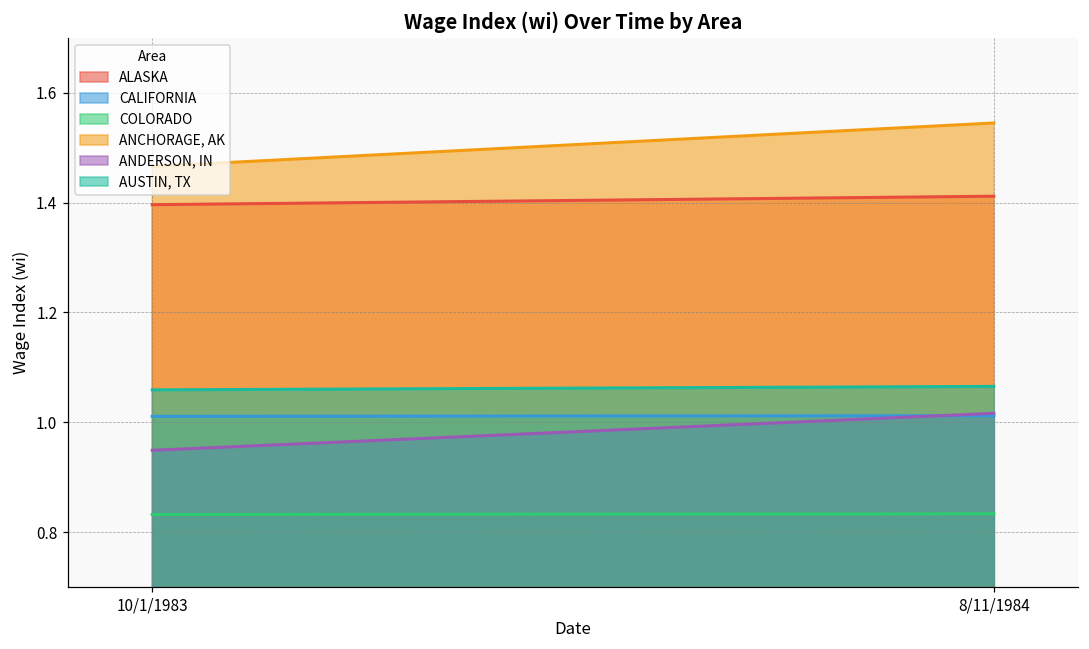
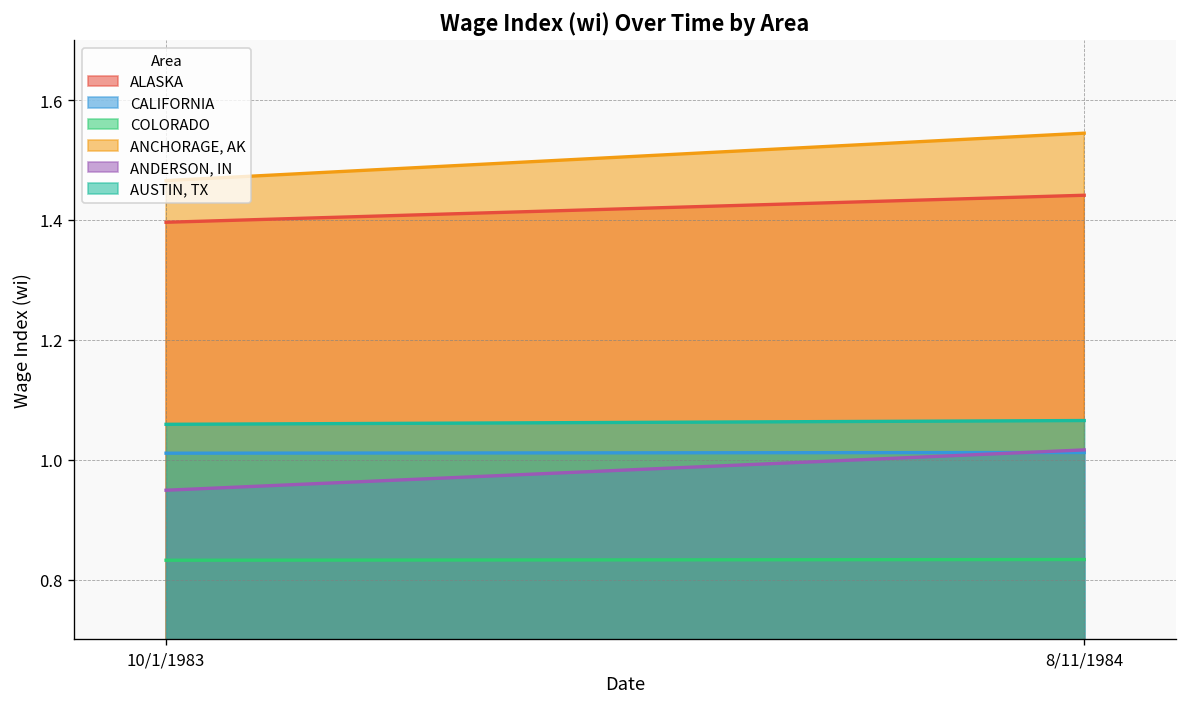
ALASKA, 8/11/1984: 1.41 -> 1.44
